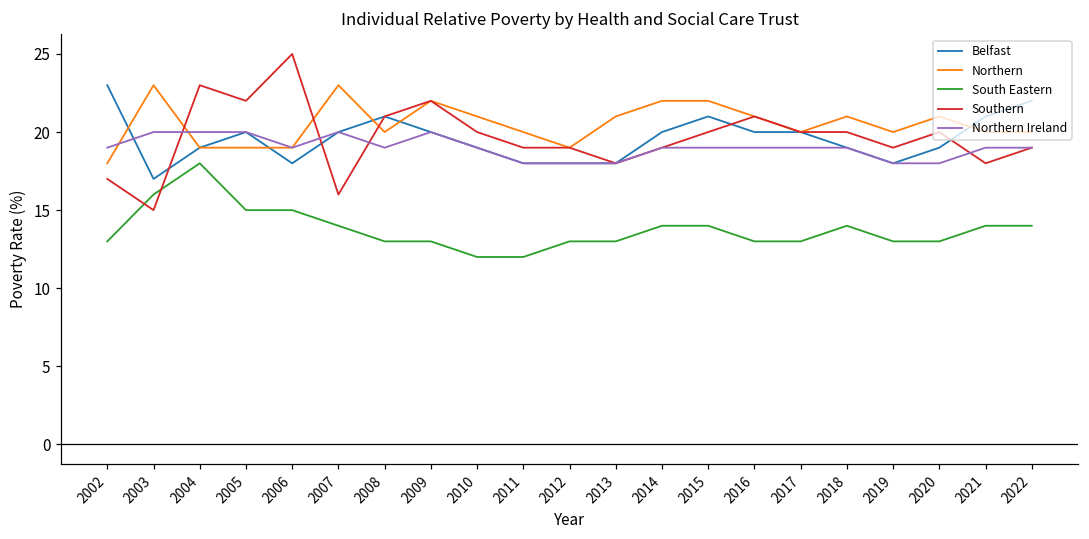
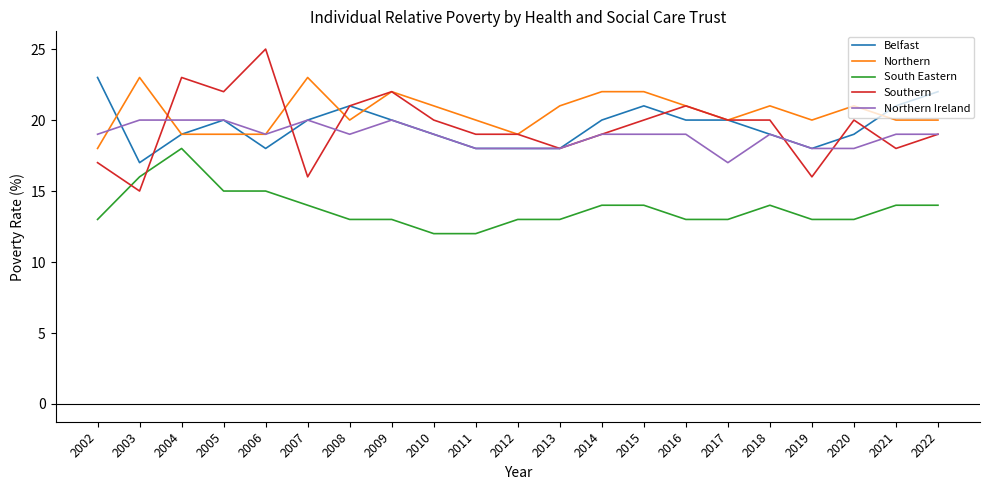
Northern Ireland, 2017: 19 -> 17
Southern, 2019: 19 -> 16
